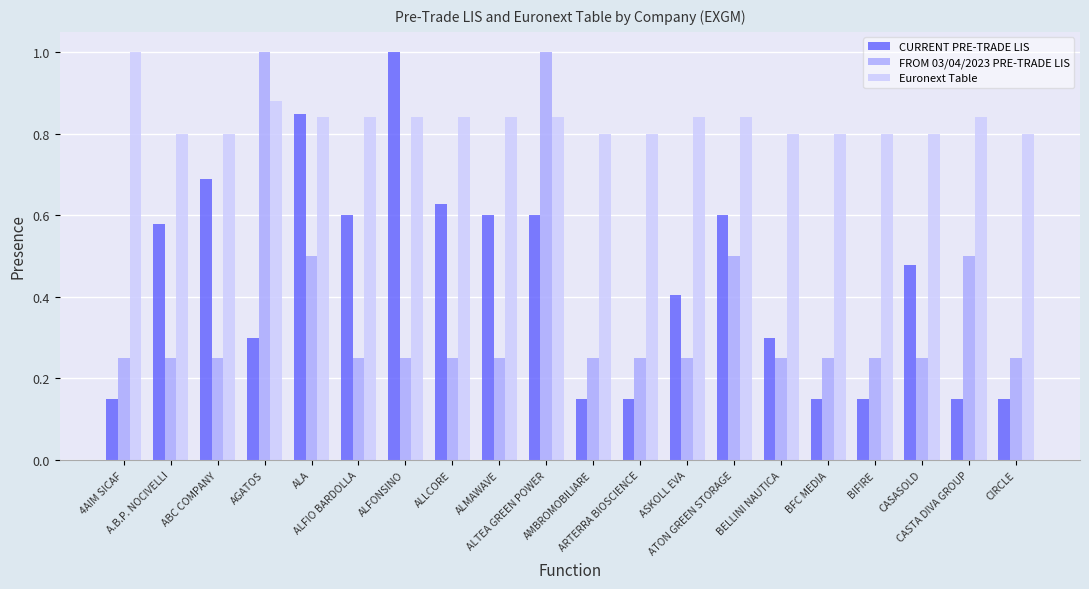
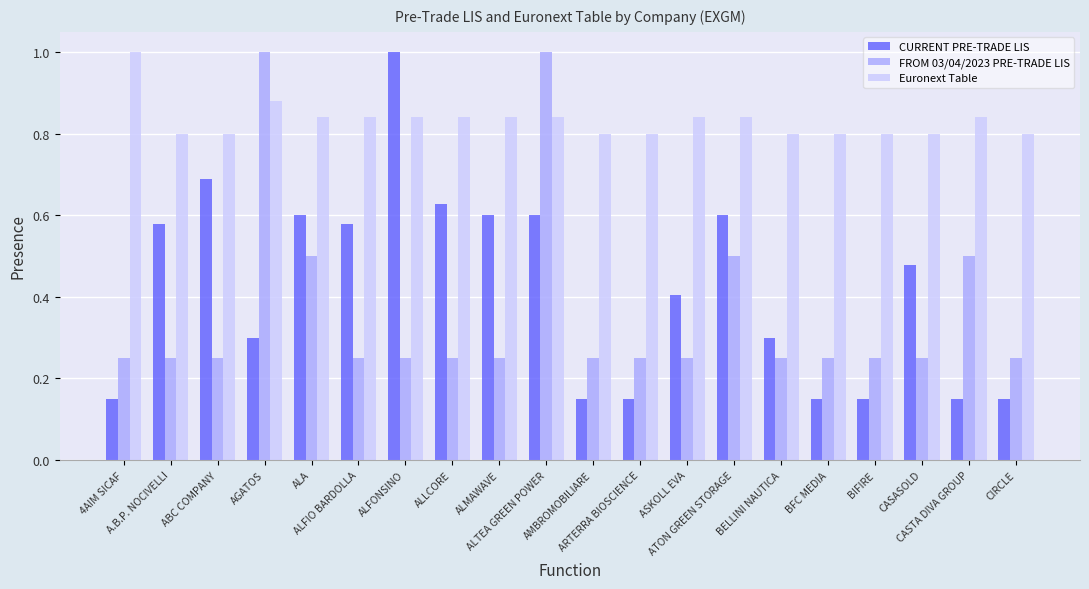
CURRENT PRE-TRADE LIS, ALA: 0.85 -> 0.60
CURRENT PRE-TRADE LIS, ALFIO BARDOLLA: 0.60 -> 0.58
